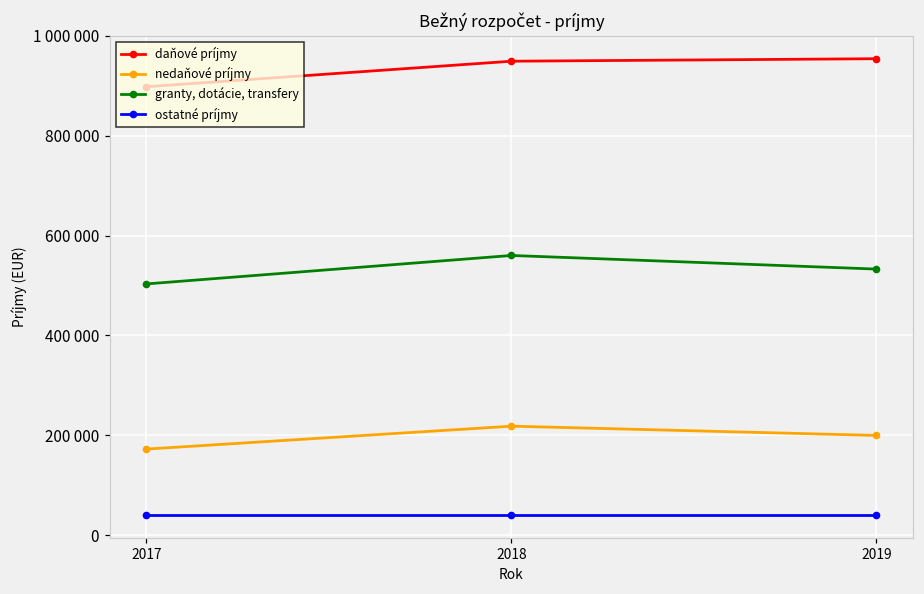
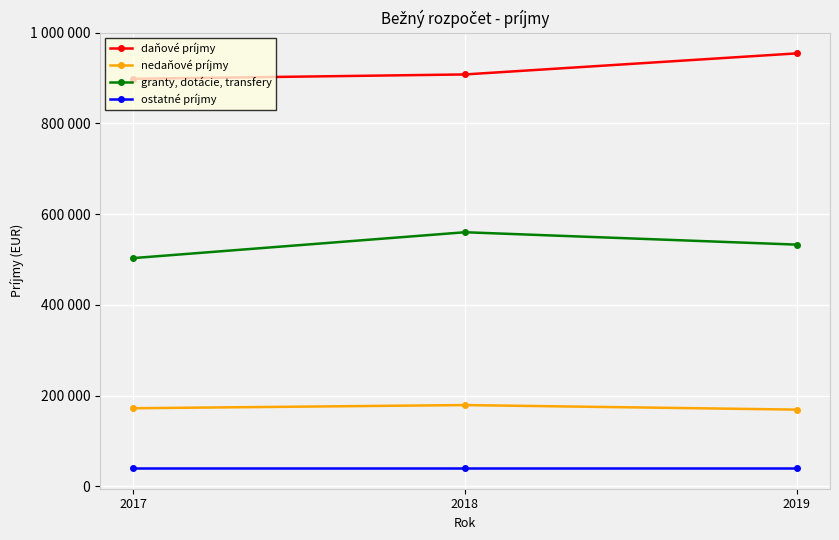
daňové príjmy, 2018: 950000 -> 910000
nedaňové príjmy, 2018: 220000 -> 180000
nedaňové príjmy, 2019: 200000 -> 170000
